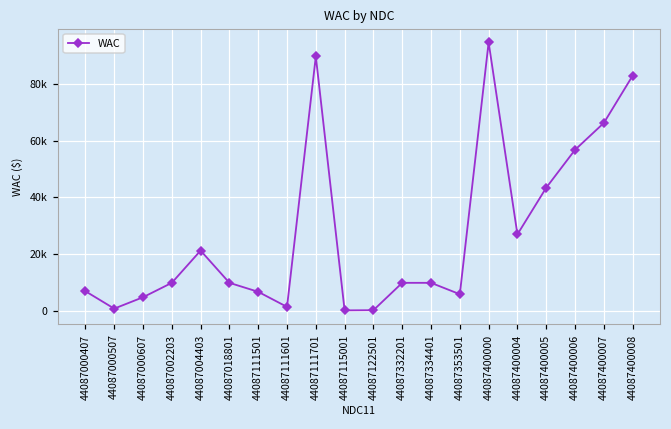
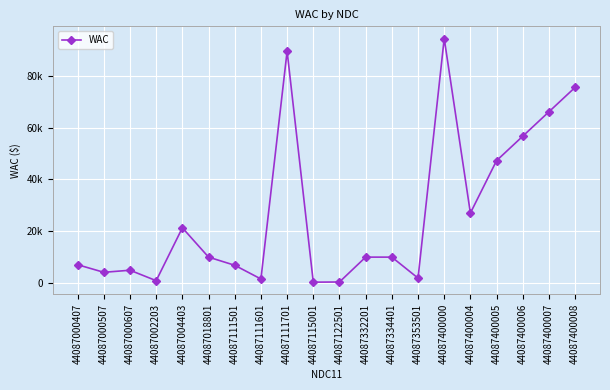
44087000507: 1000 -> 4000
44087002203: 10000 -> 1000
44087353501: 6000 -> 2000
44087400005: 43000 -> 47000
44087400008: 83000 -> 76000
